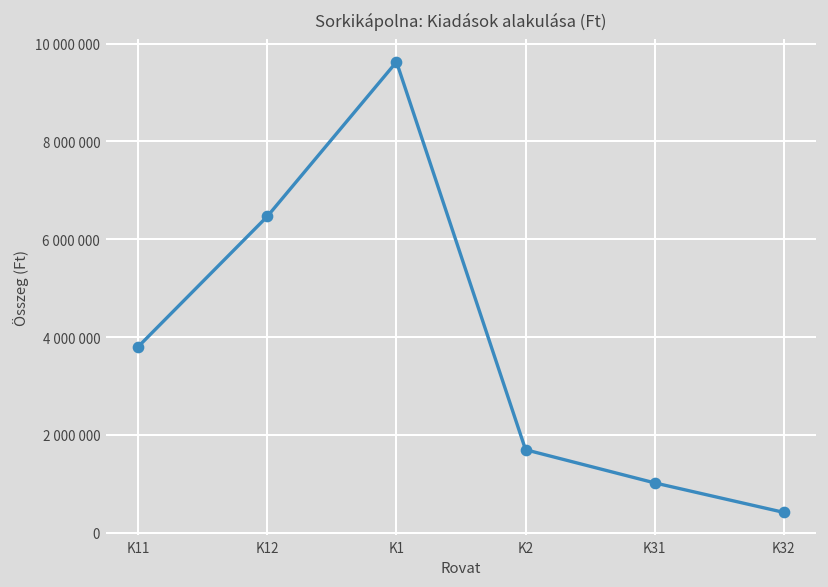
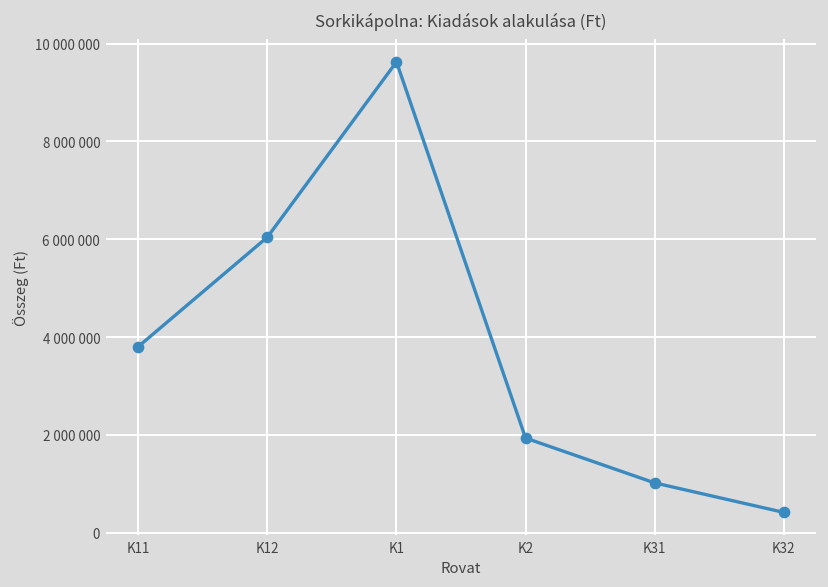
K12: 6500000 -> 6000000
K2: 1700000 -> 1900000
